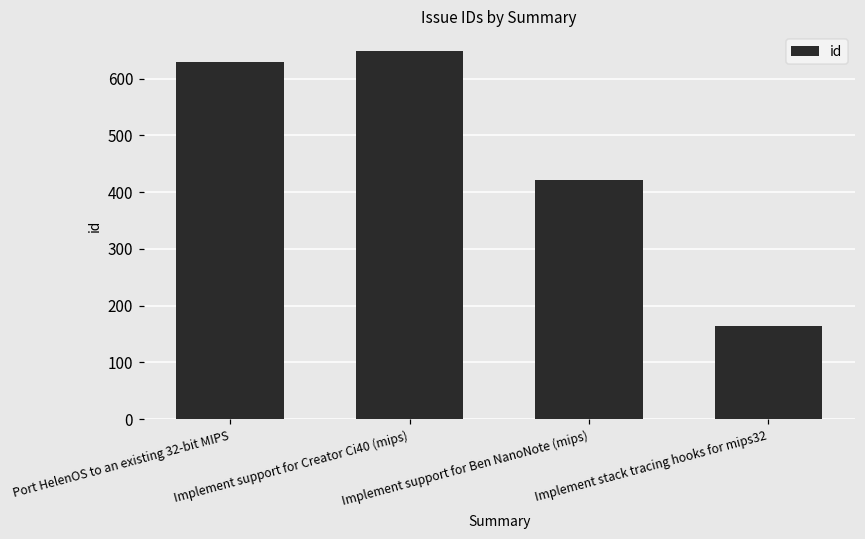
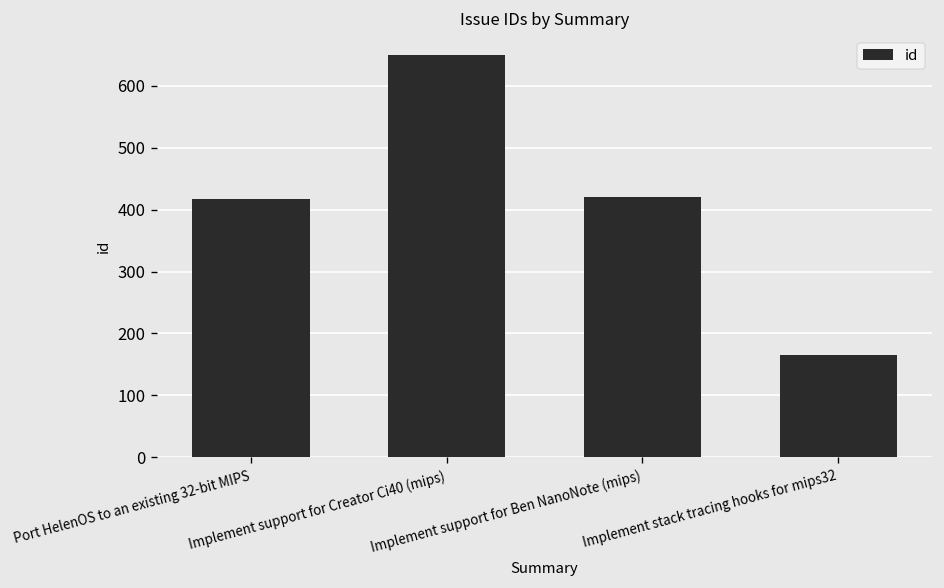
Port HelenOS to an existing 32-bit MIPS: 630 -> 420
